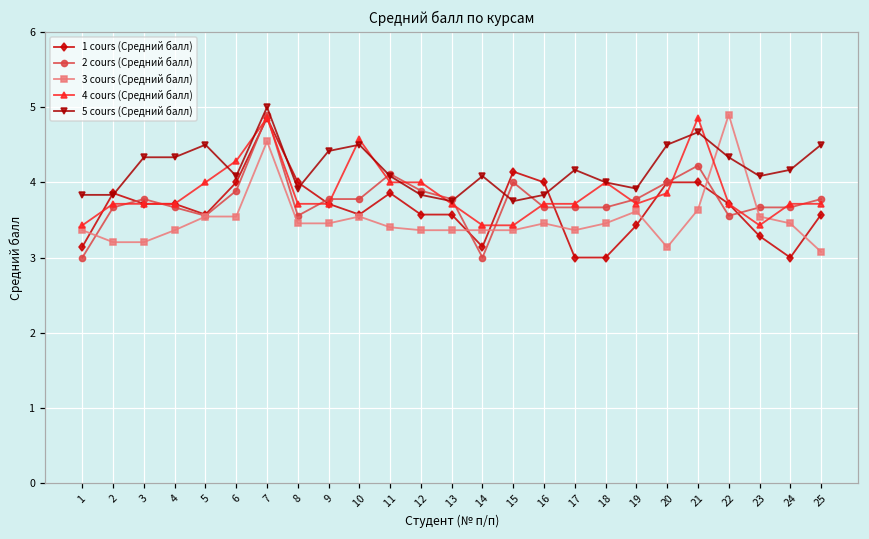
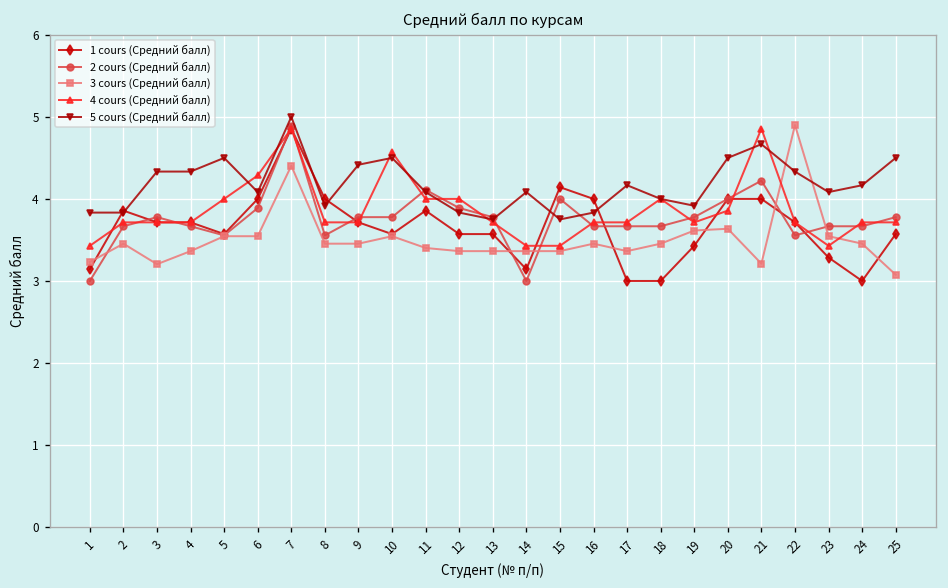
3 cours (Средний балл), 1: 3.4 -> 3.2
3 cours (Средний балл), 2: 3.2 -> 3.5
3 cours (Средний балл), 7: 4.5 -> 4.4
3 cours (Средний балл), 20: 3.1 -> 3.6
3 cours (Средний балл), 21: 3.6 -> 3.2
